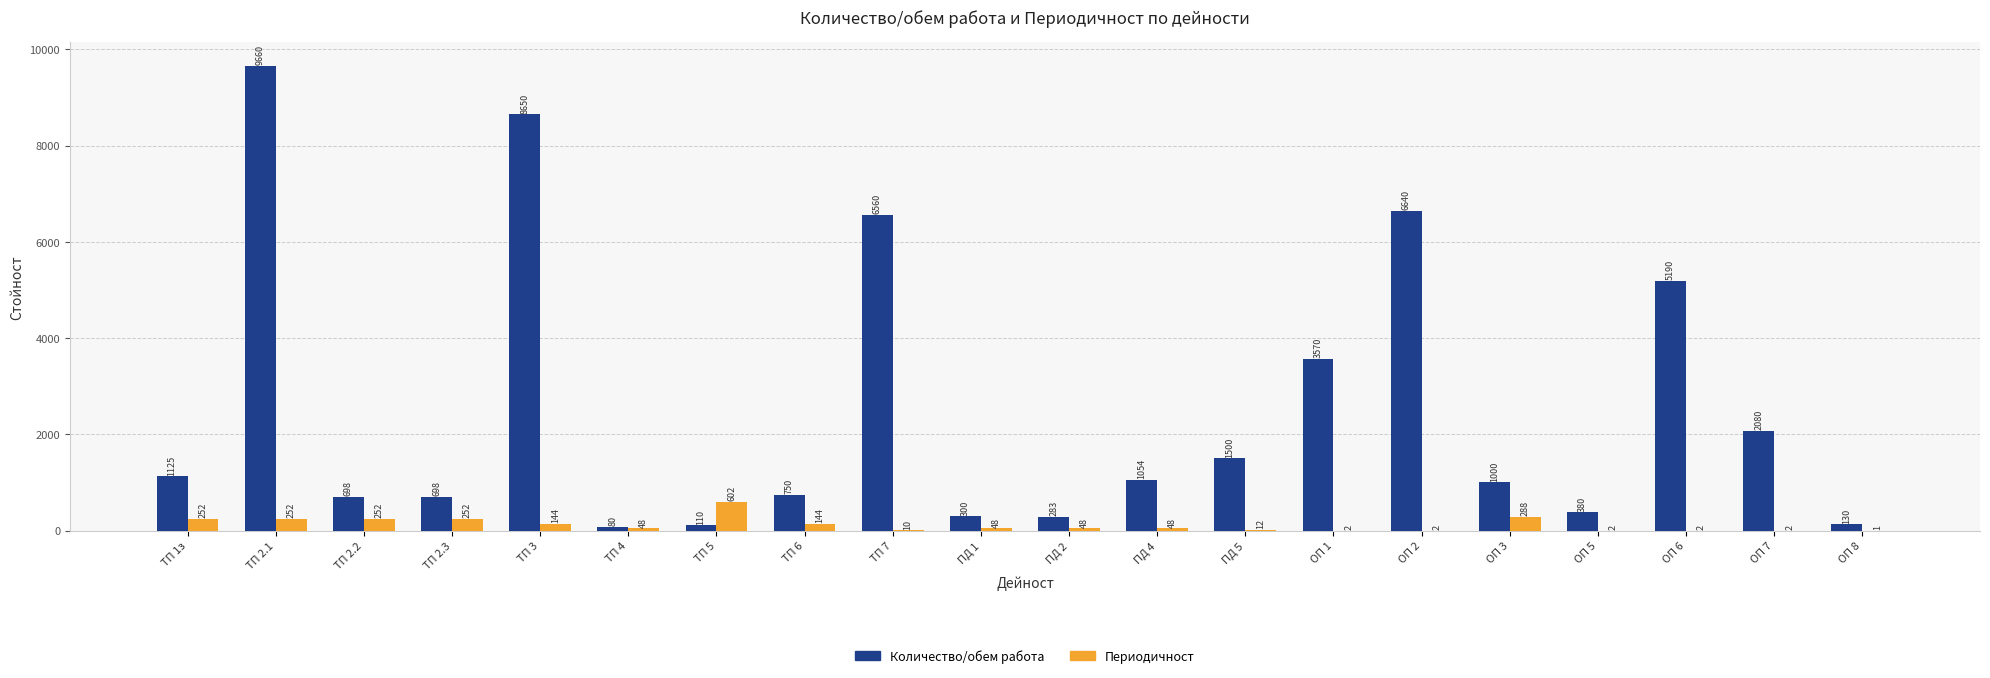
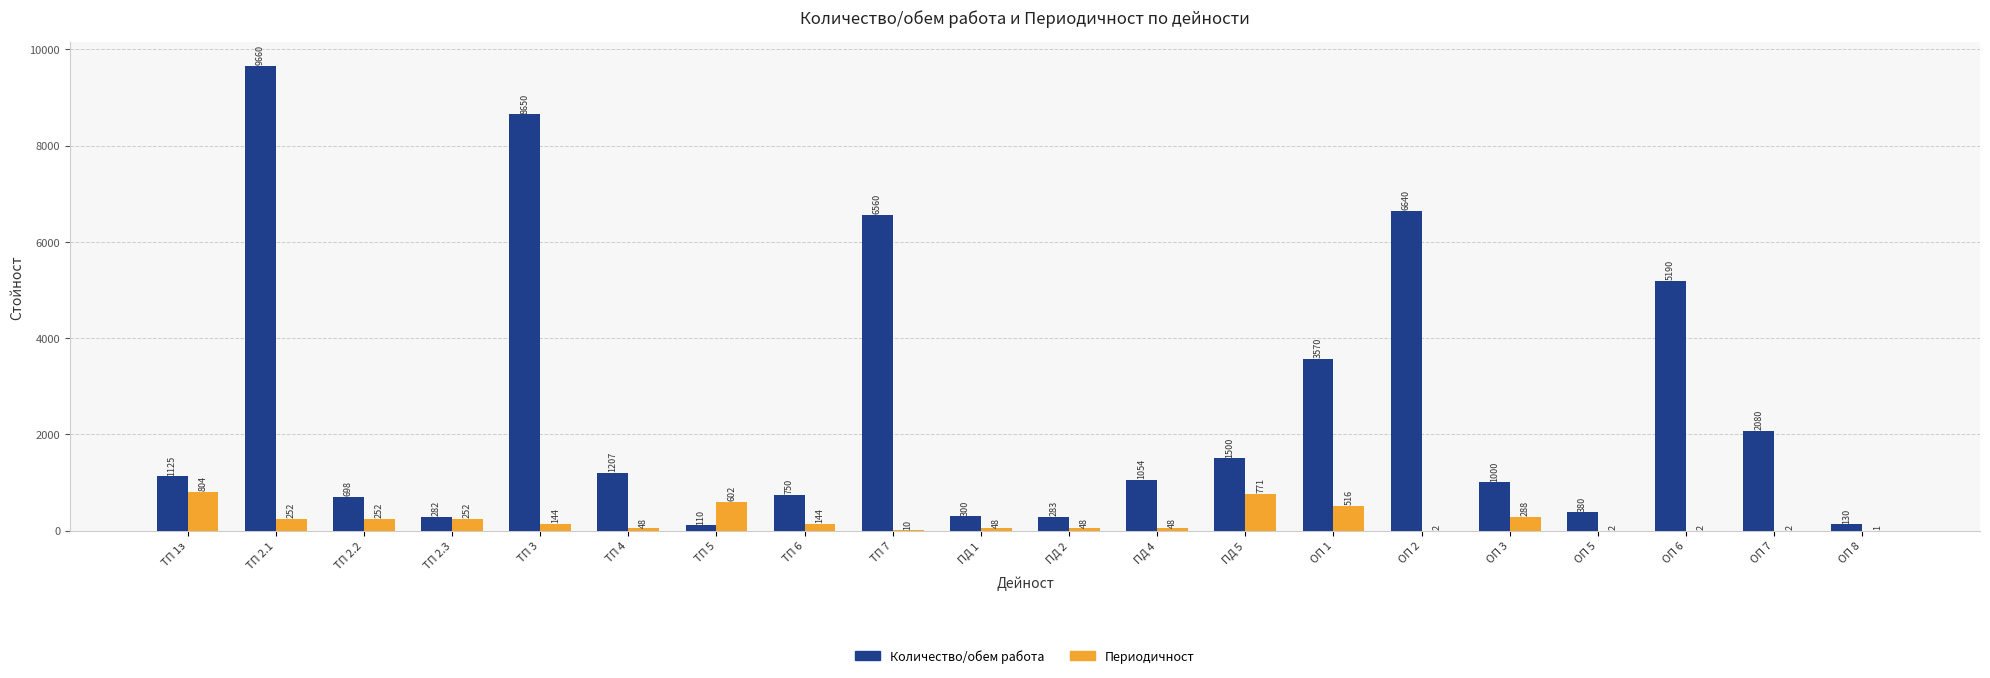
Периодичност, ТП 1з: 252 -> 804
Количество/обем работа, ТП 2.3: 698 -> 282
Количество/обем работа, ТП 4: 80 -> 1207
Периодичност, ПД 5: 12 -> 771
Периодичност, ОП 1: 2 -> 516
